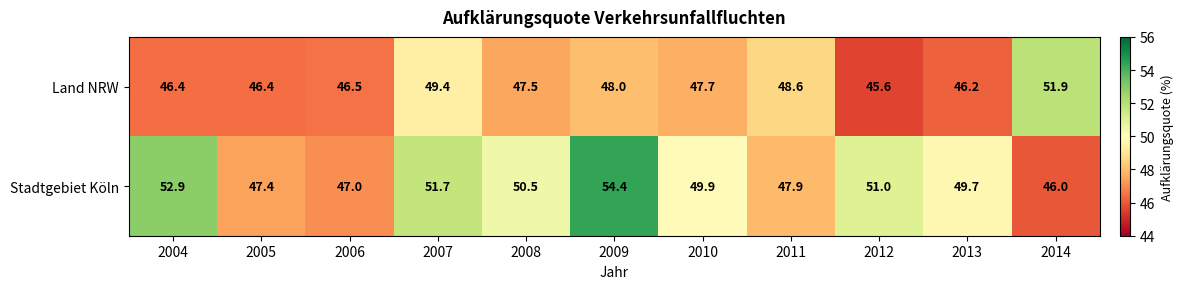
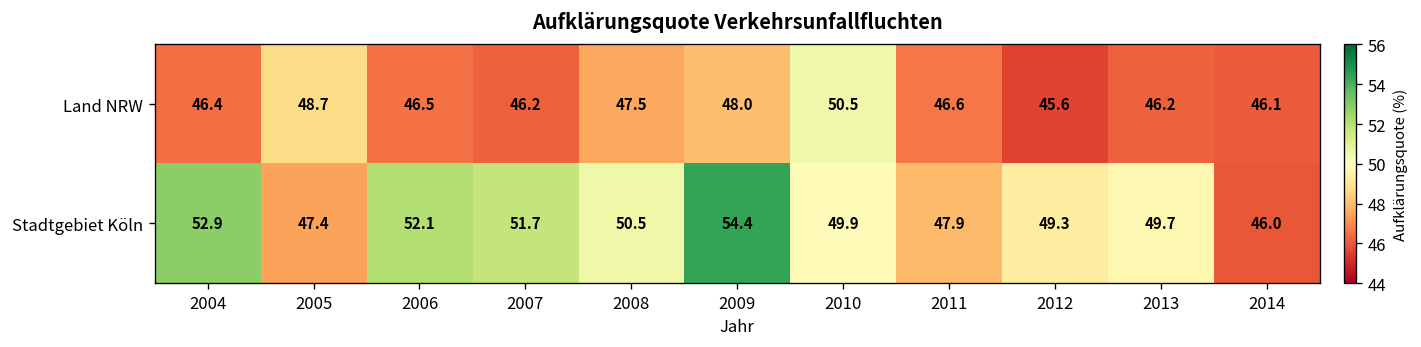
Land NRW, 2005: 46.4 -> 48.7
Land NRW, 2007: 49.4 -> 46.2
Land NRW, 2010: 47.7 -> 50.5
Land NRW, 2011: 48.6 -> 46.6
Land NRW, 2014: 51.9 -> 46.1
Stadtgebiet Köln, 2006: 47.0 -> 52.1
Stadtgebiet Köln, 2012: 51.0 -> 49.3
